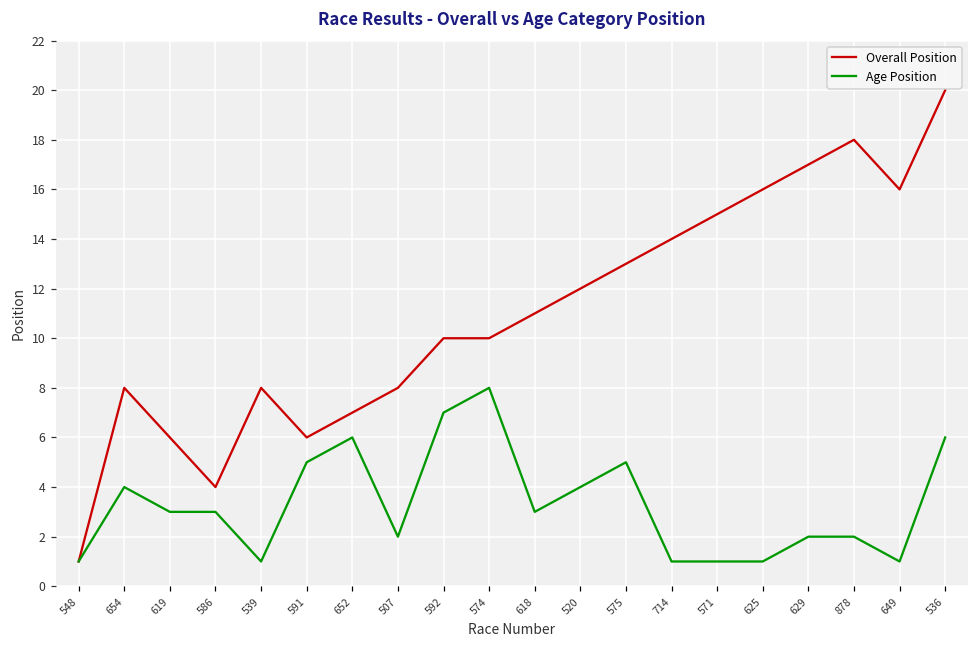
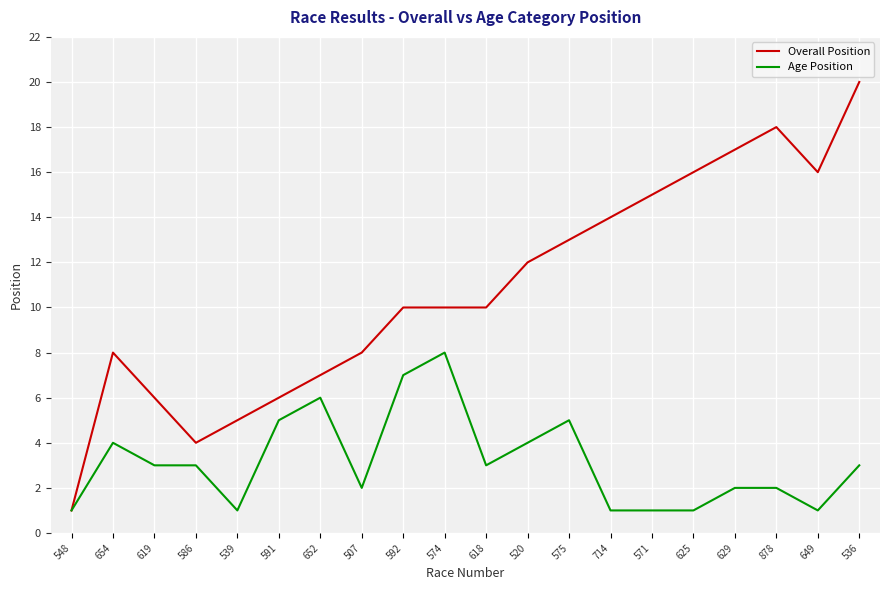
Overall Position, 539: 8 -> 5
Overall Position, 618: 11 -> 10
Age Position, 536: 6 -> 3
